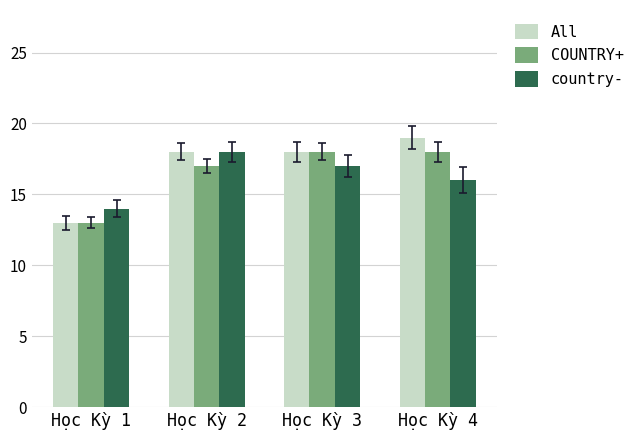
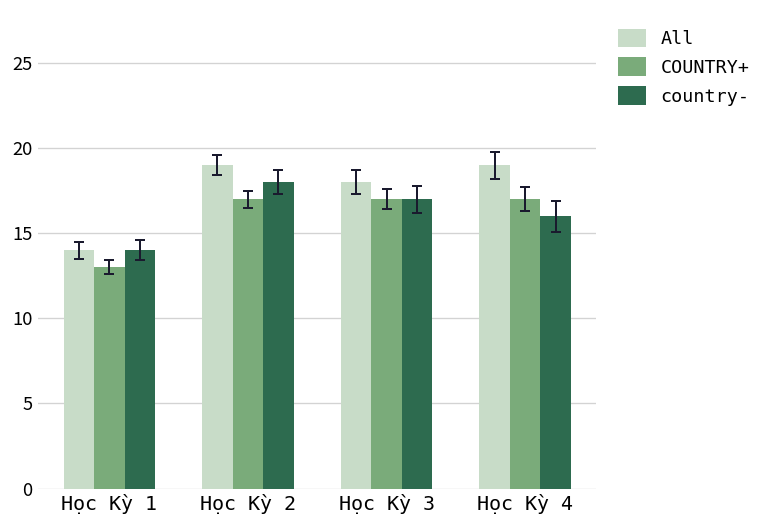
All, Học Kỳ 1: 13 -> 14
All, Học Kỳ 2: 18 -> 19
COUNTRY+, Học Kỳ 3: 18 -> 17
COUNTRY+, Học Kỳ 4: 18 -> 17
